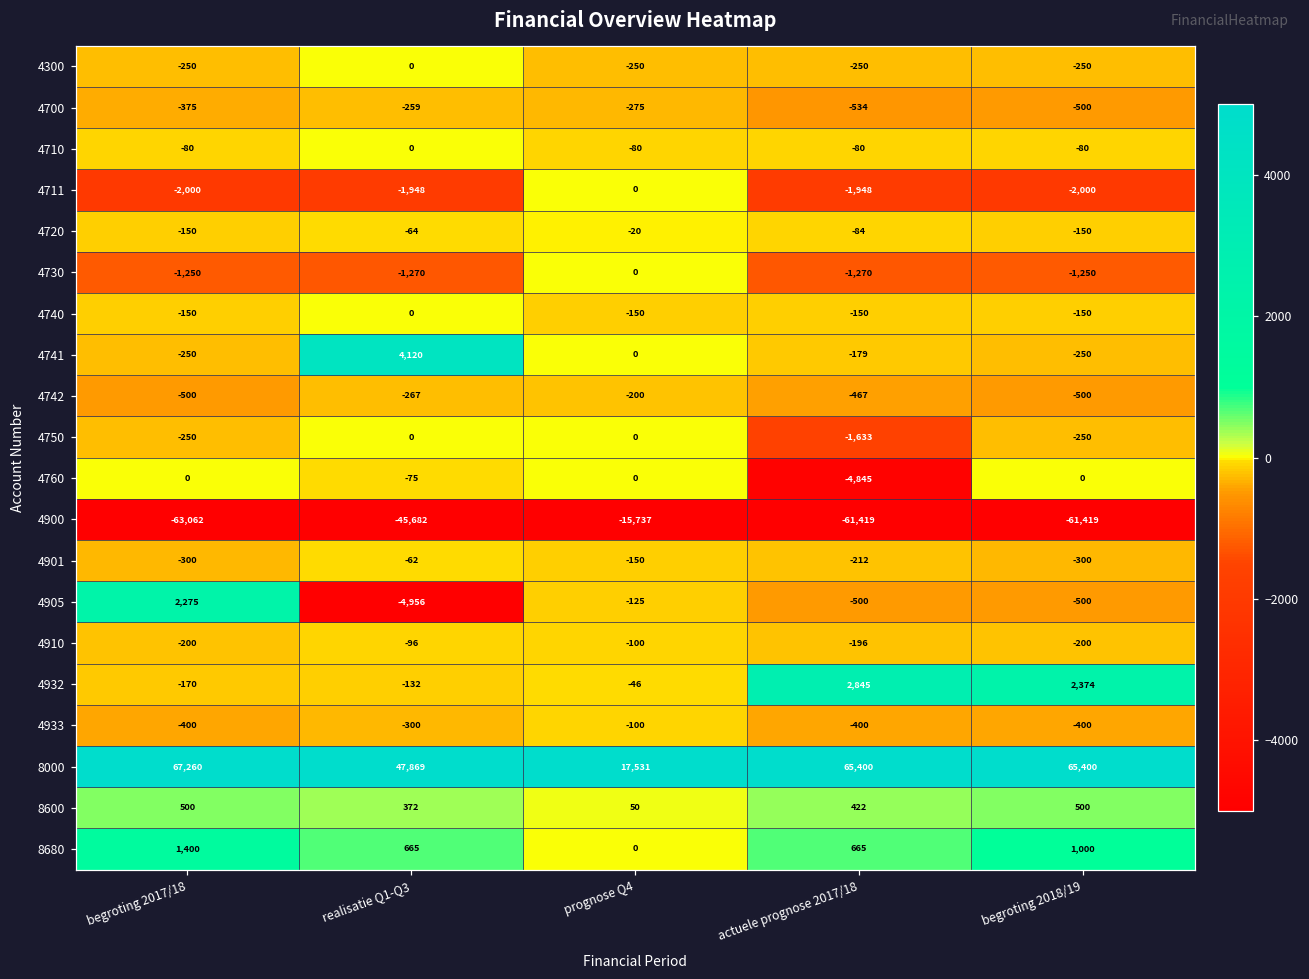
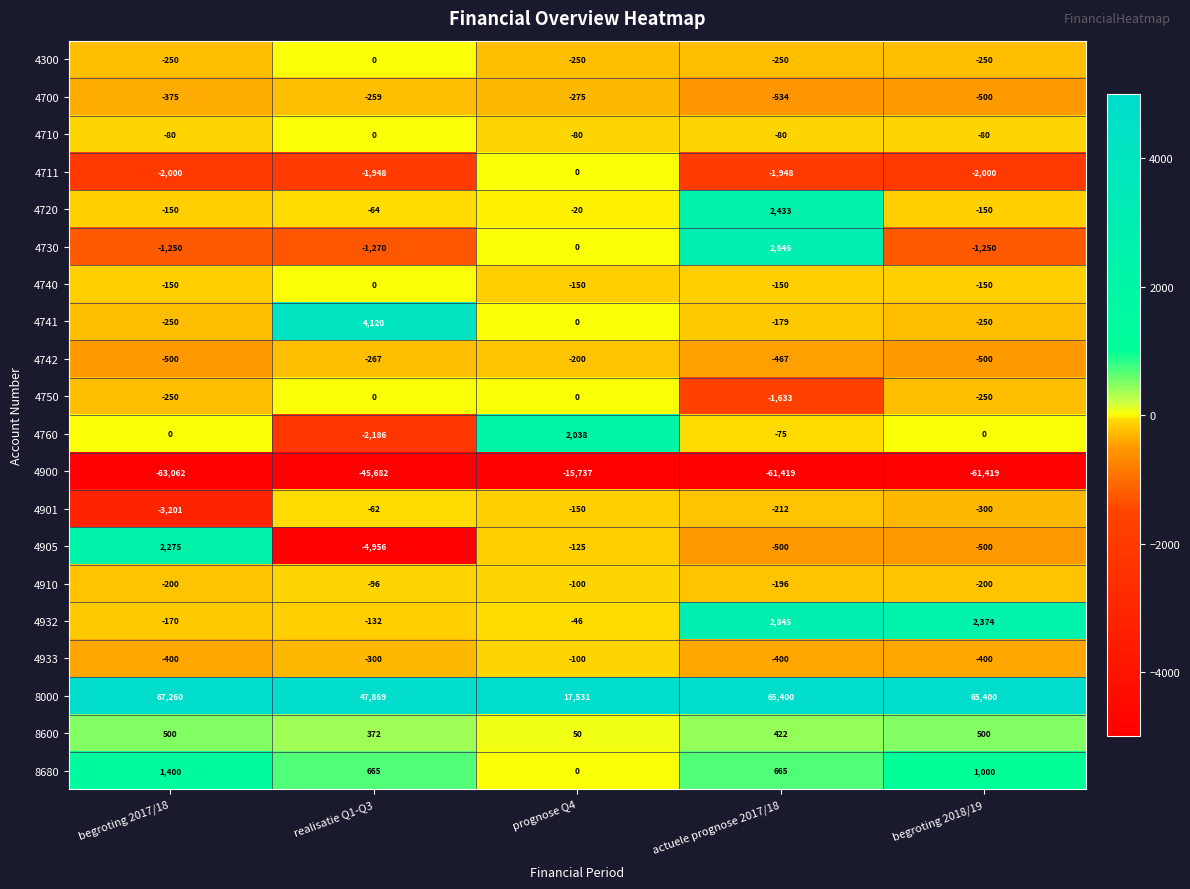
4720, actuele prognose 2017/18: -84 -> 2,433
4730, actuele prognose 2017/18: -1,270 -> 2,846
4760, realisatie Q1-Q3: -75 -> -2,186
4760, prognose Q4: 0 -> 2,038
4760, actuele prognose 2017/18: -4,845 -> -75
4901, begroting 2017/18: -300 -> -3,201
